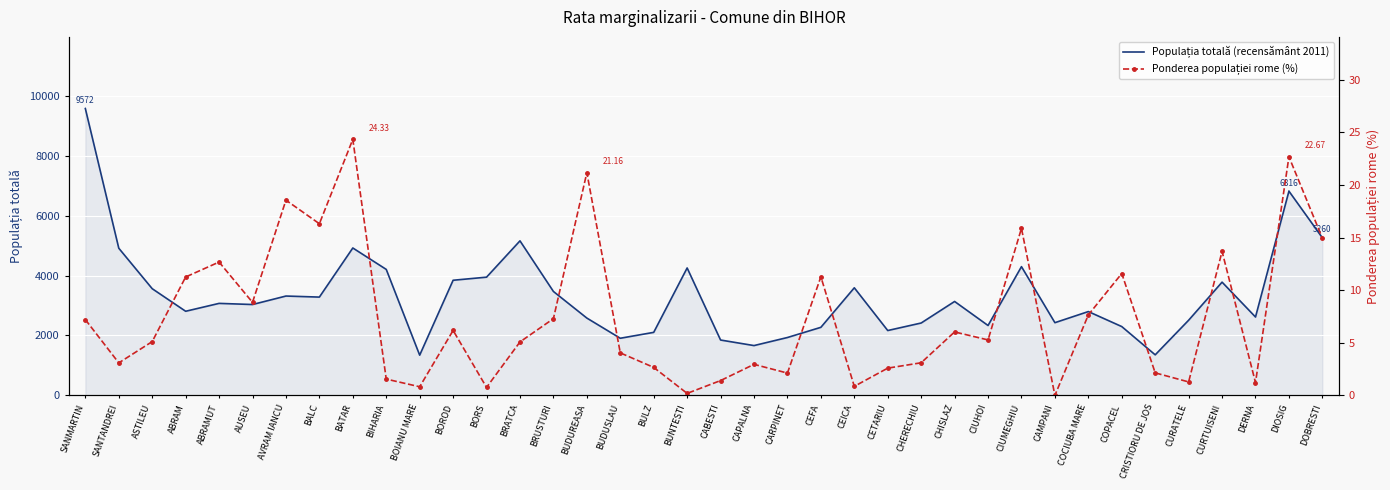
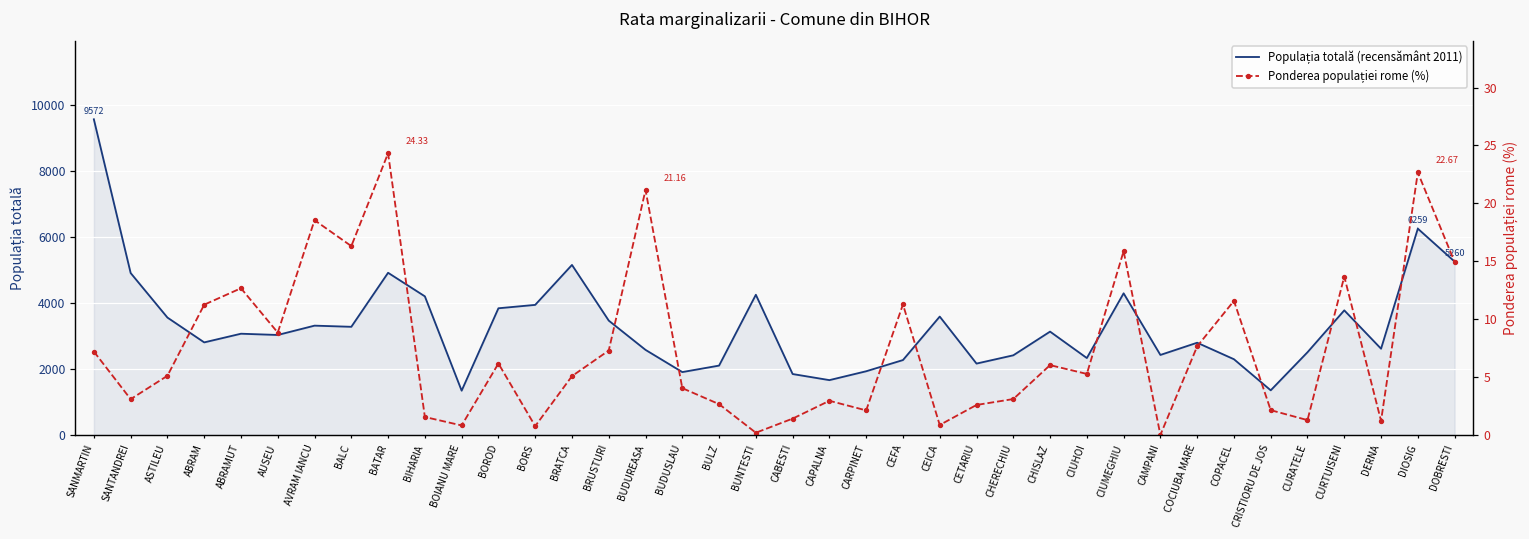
Populația totală (recensământ 2011), DIOSIG: 6816 -> 6259
